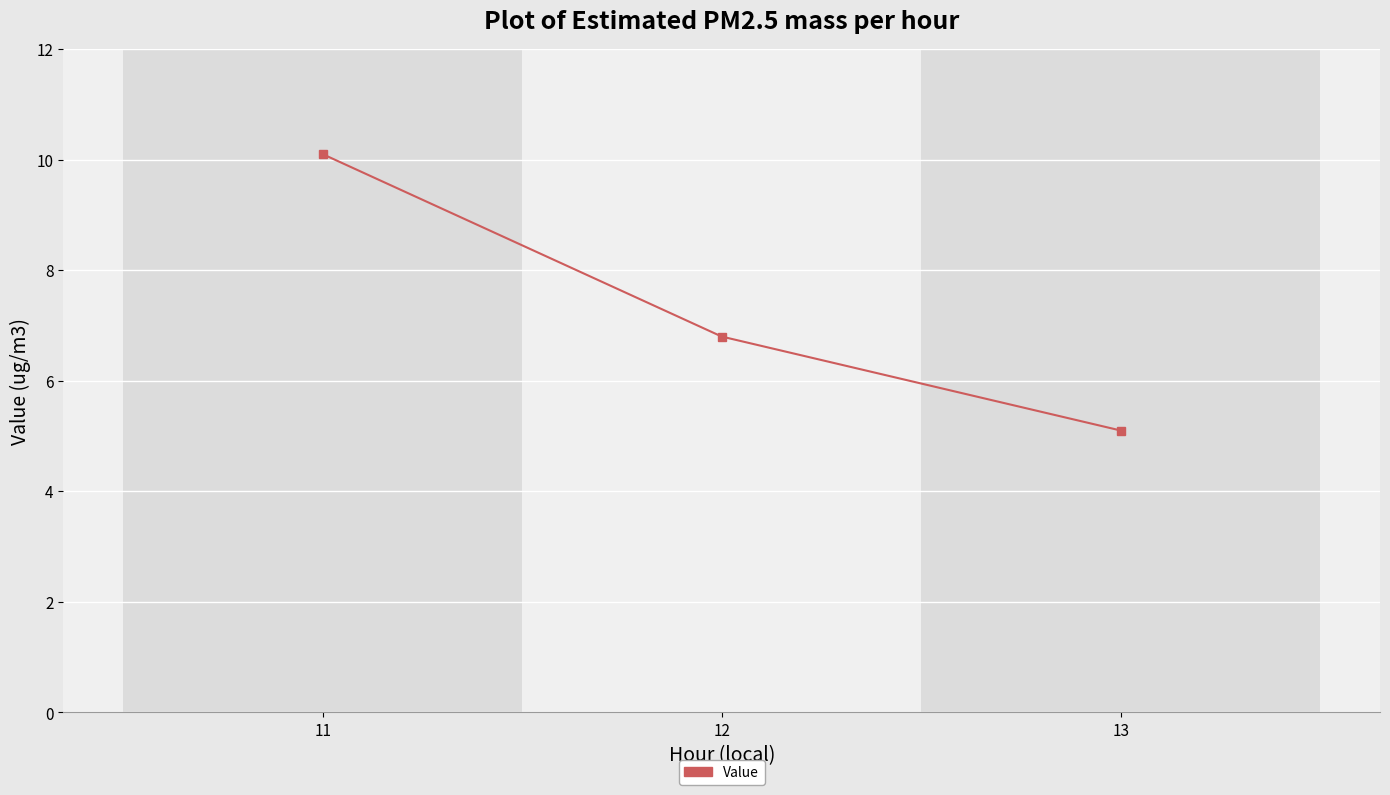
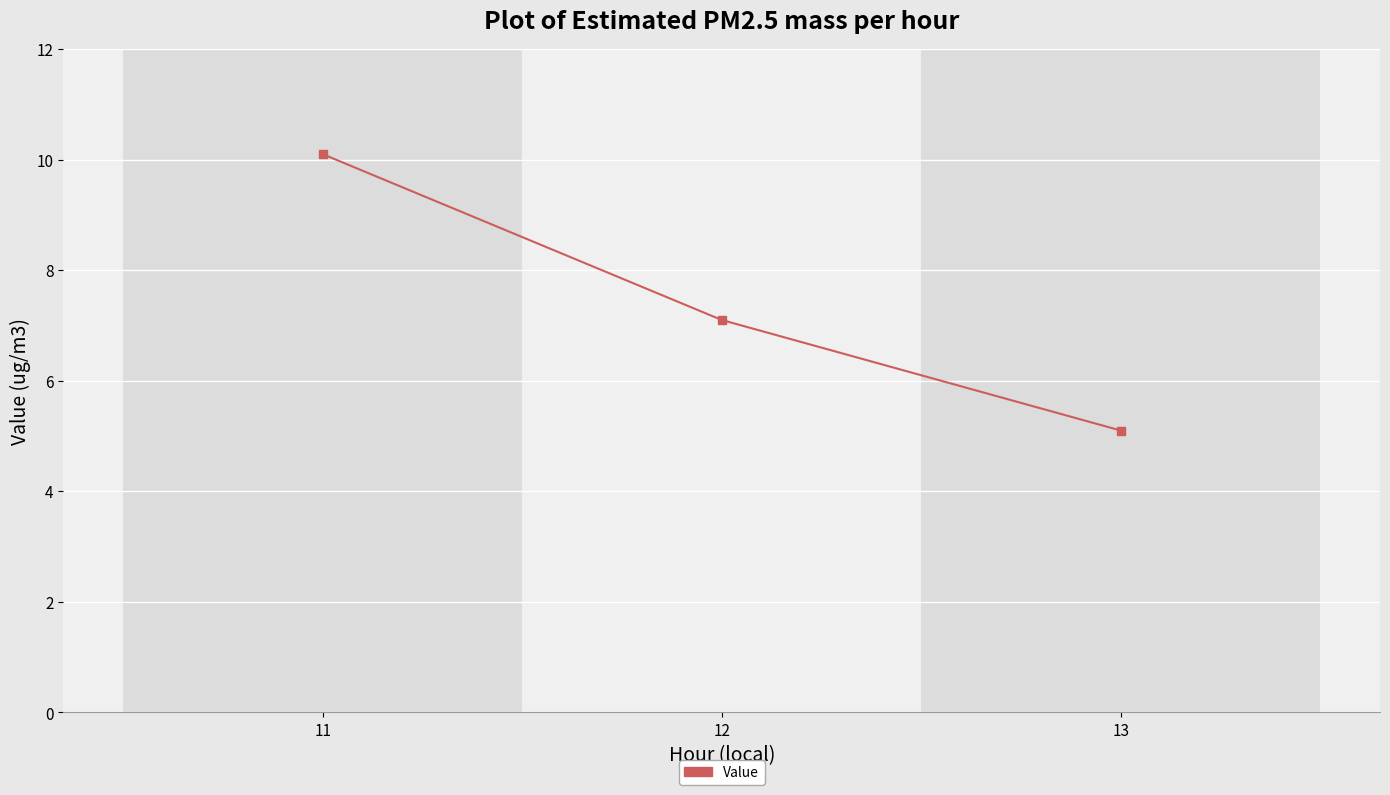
12: 6.8 -> 7.1
